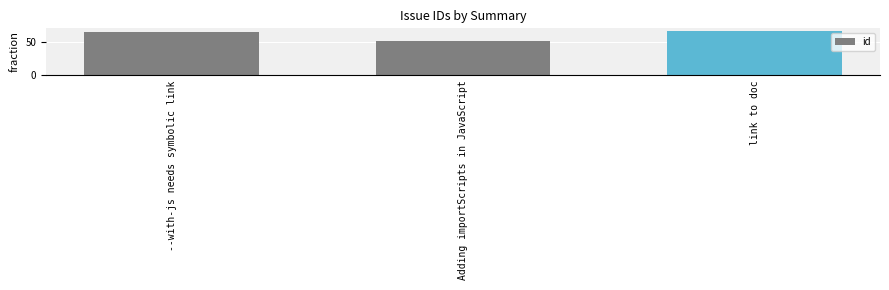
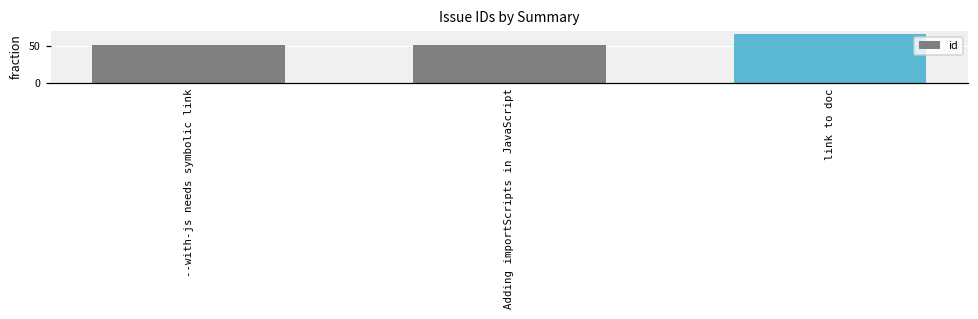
--with-js needs symbolic link: 70 -> 50
